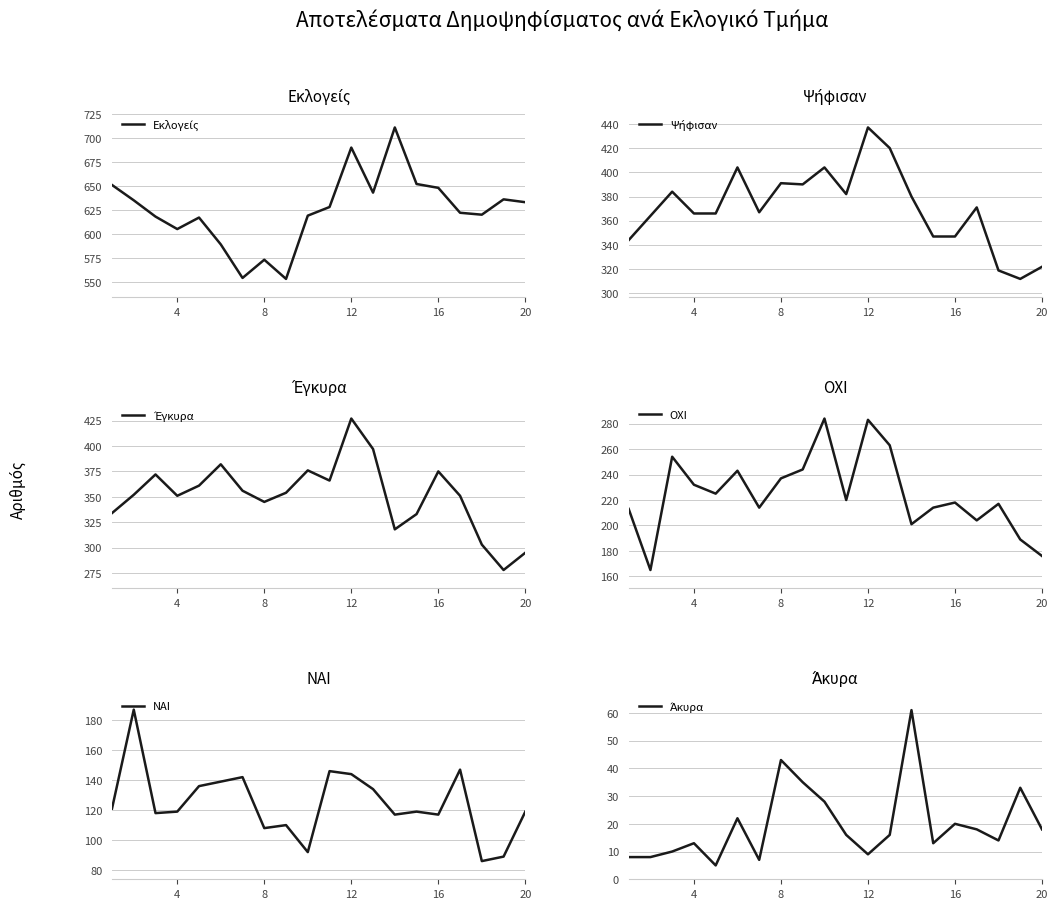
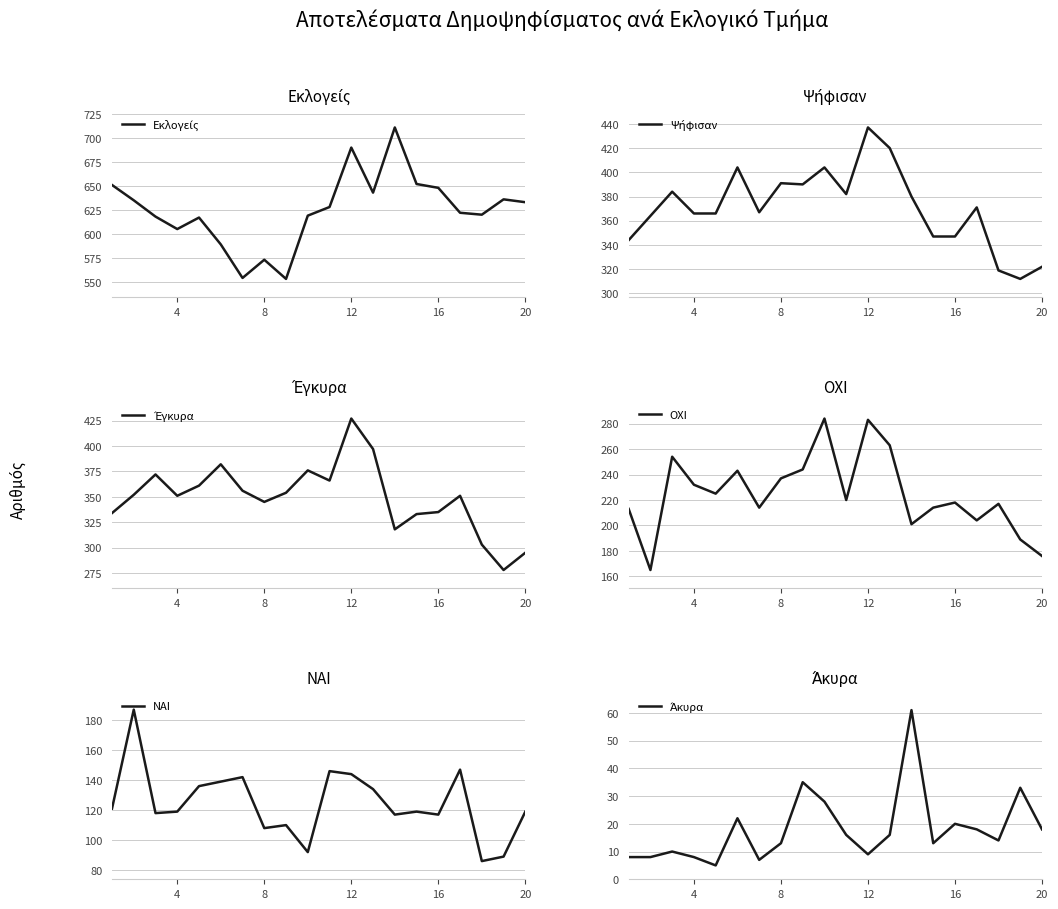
Έγκυρα, 16: 375 -> 335
Άκυρα, 4: 13 -> 8
Άκυρα, 8: 43 -> 13
